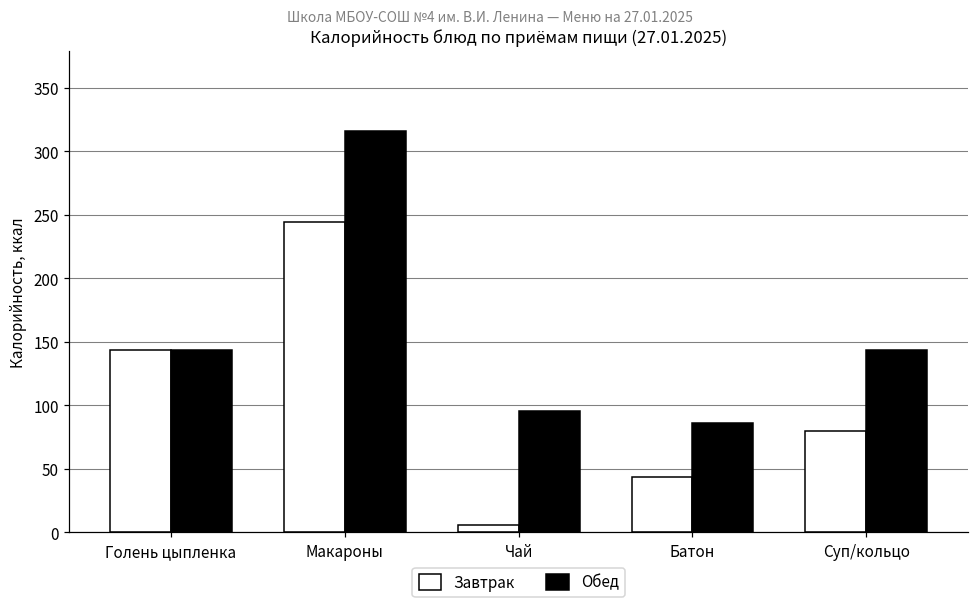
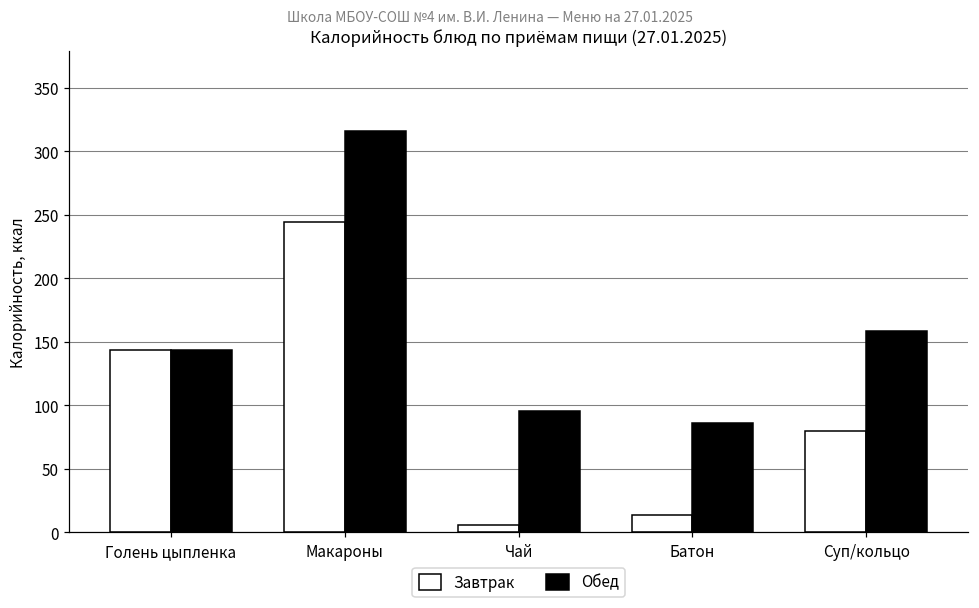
Завтрак, Батон: 44 -> 14
Обед, Суп/кольцо: 144 -> 159
